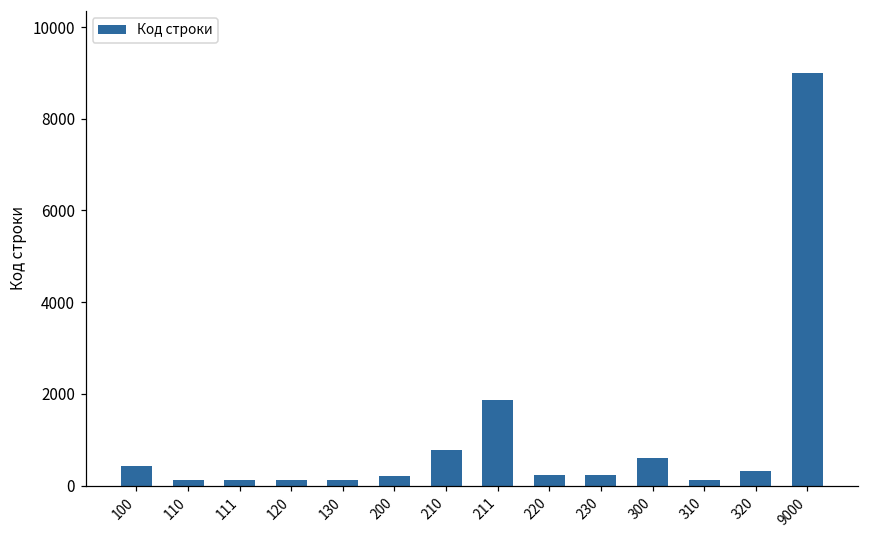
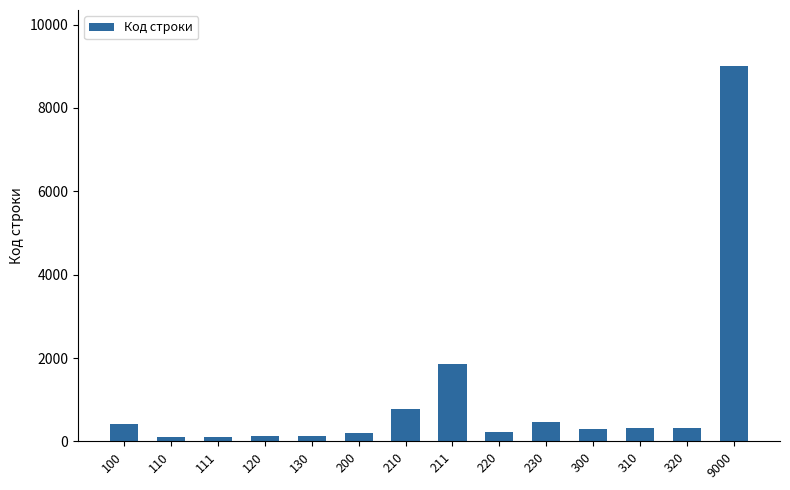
230: 200 -> 500
300: 600 -> 300
310: 100 -> 300
